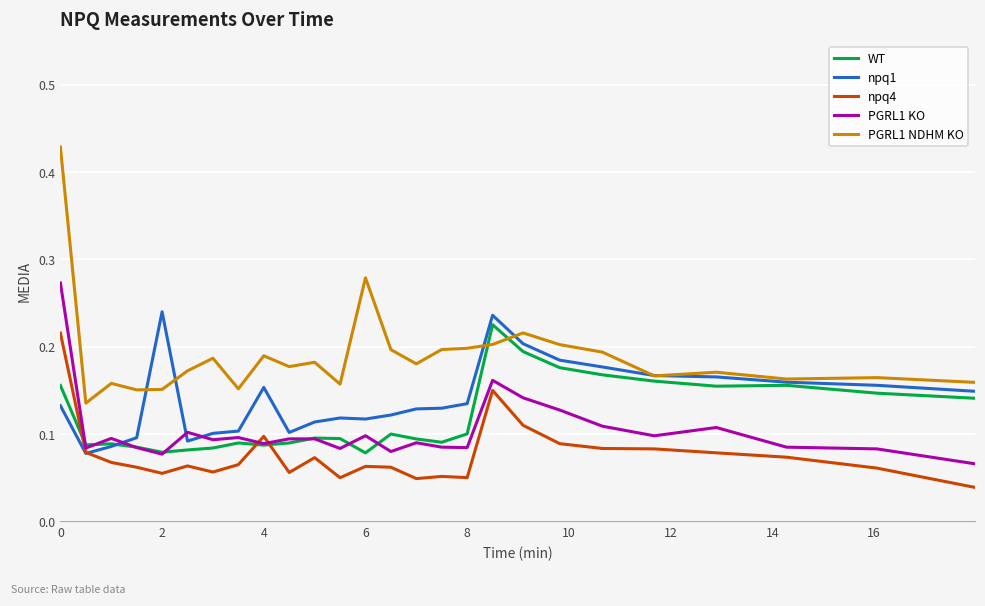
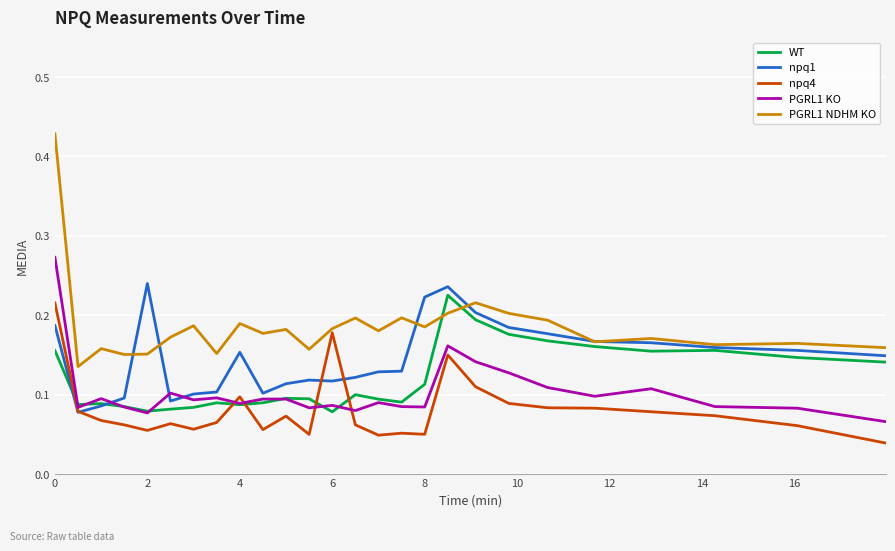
npq1, 0: 0.13 -> 0.19
npq4, 6: 0.06 -> 0.18
PGRL1 KO, 6: 0.10 -> 0.09
PGRL1 NDHM KO, 6: 0.28 -> 0.18
WT, 8: 0.10 -> 0.11
npq1, 8: 0.13 -> 0.22
PGRL1 NDHM KO, 8: 0.20 -> 0.19
